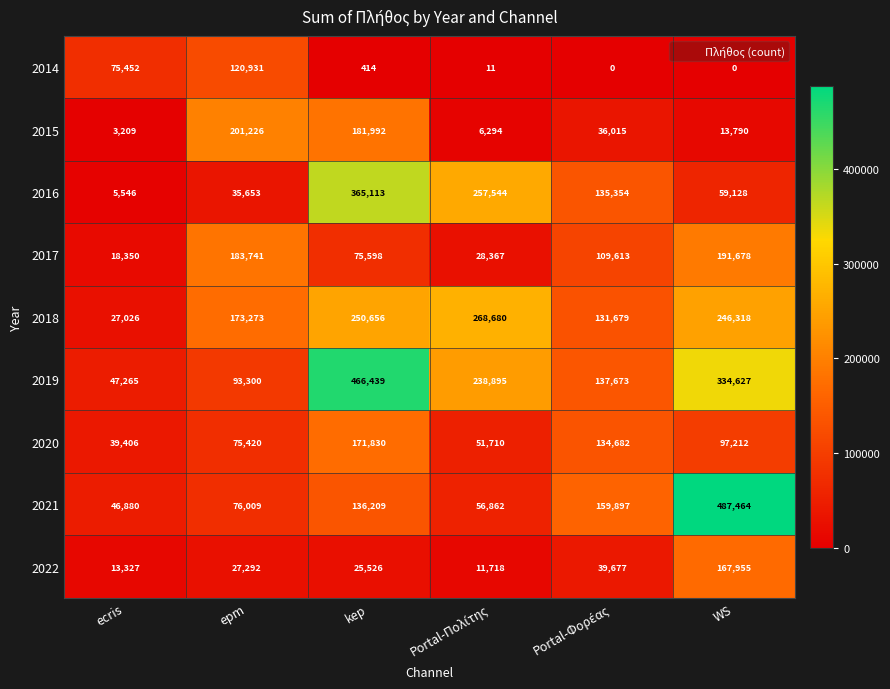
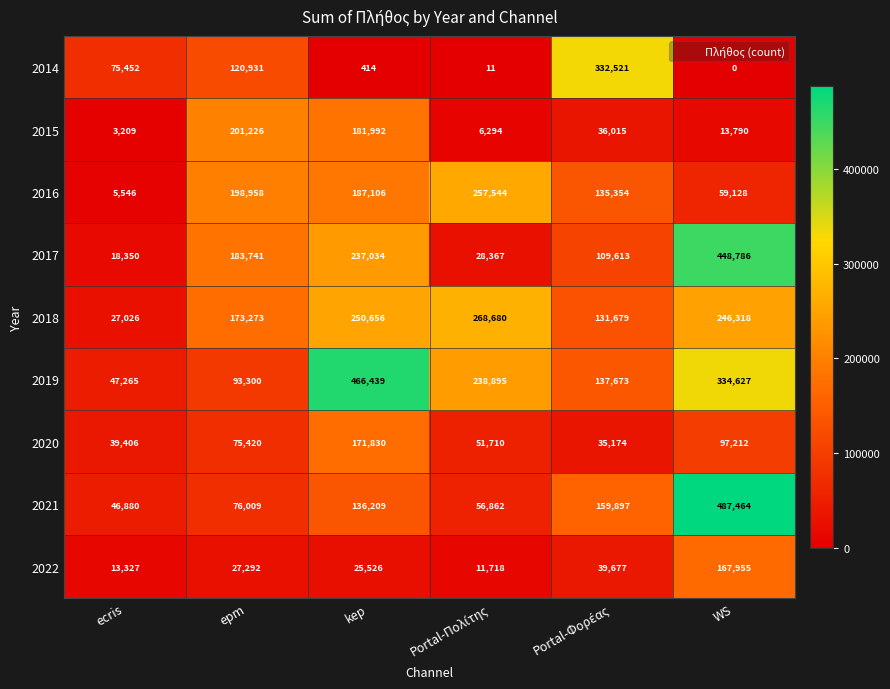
2014, Portal-Φορέας: 0 -> 332,521
2016, epm: 35,653 -> 198,958
2016, kep: 365,113 -> 187,106
2017, kep: 75,598 -> 237,034
2017, WS: 191,678 -> 448,786
2020, Portal-Φορέας: 134,682 -> 35,174
